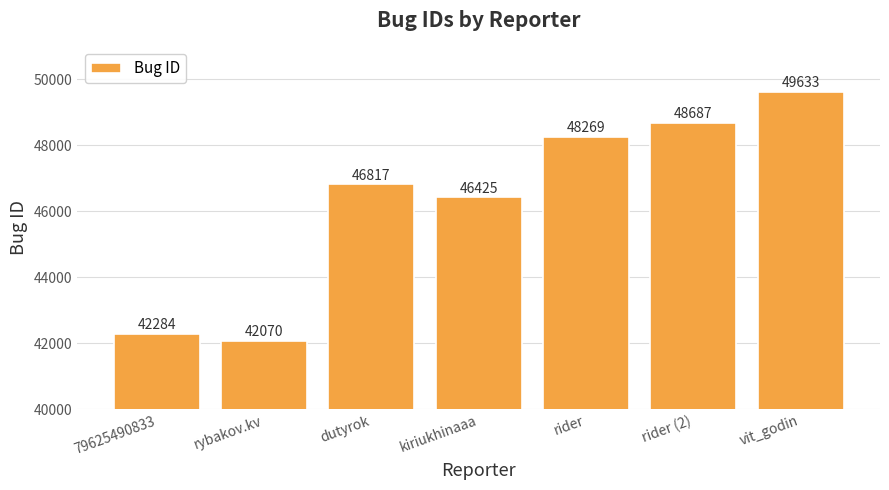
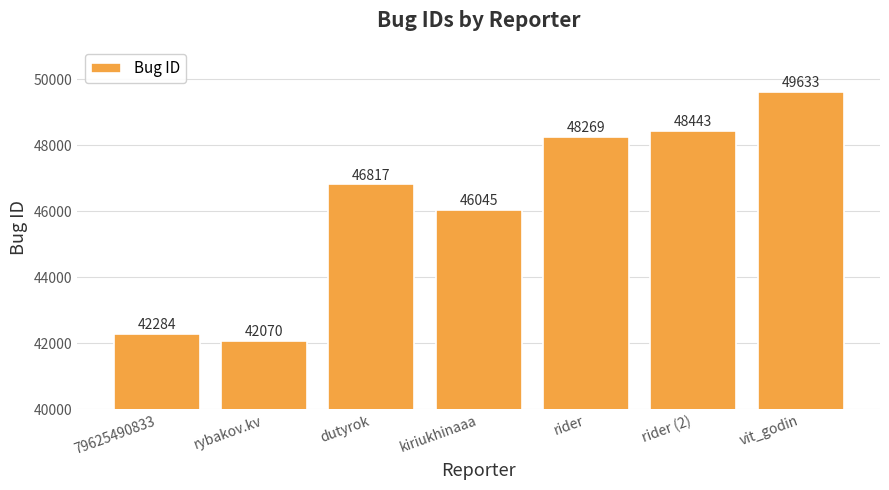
kiriukhinaaa: 46425 -> 46045
rider (2): 48687 -> 48443
